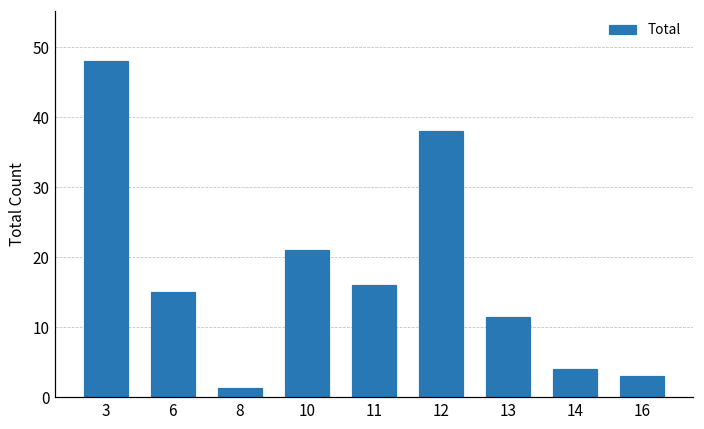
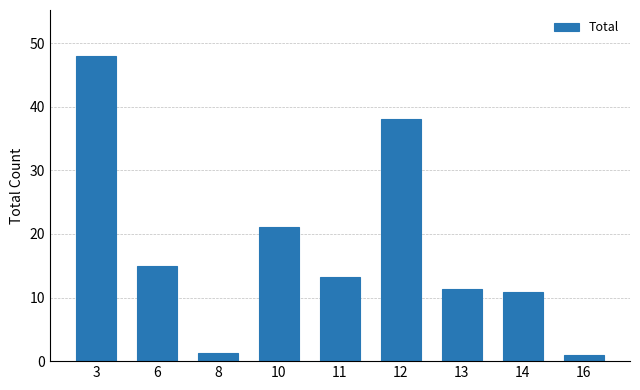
11: 16 -> 13
14: 4 -> 11
16: 3 -> 1
